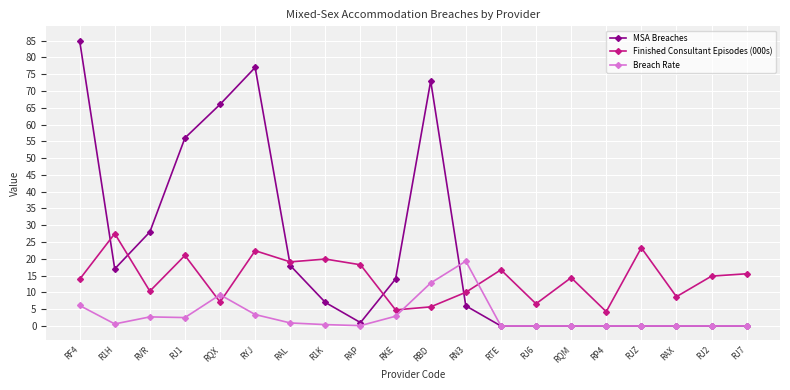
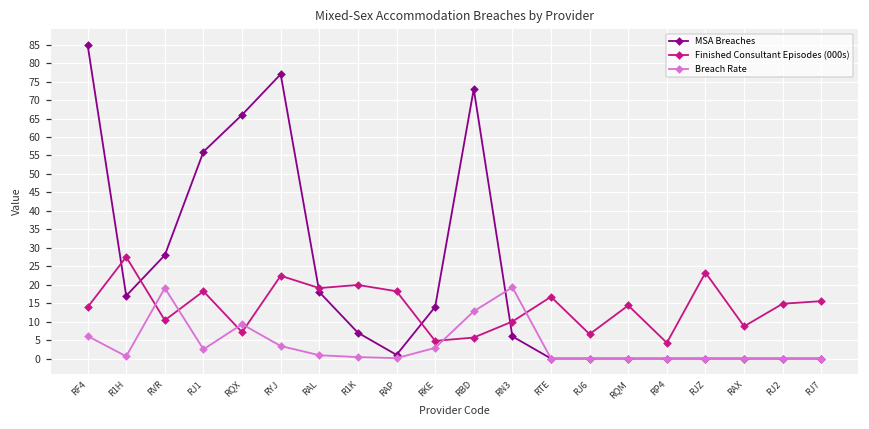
Breach Rate, RVR: 3 -> 19
Finished Consultant Episodes (000s), RJ1: 21 -> 18
